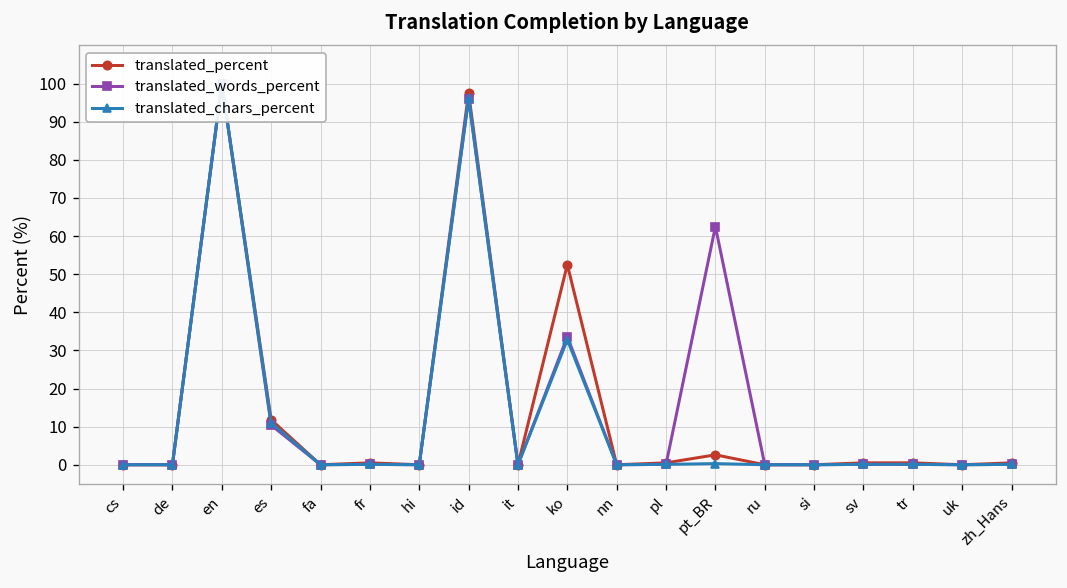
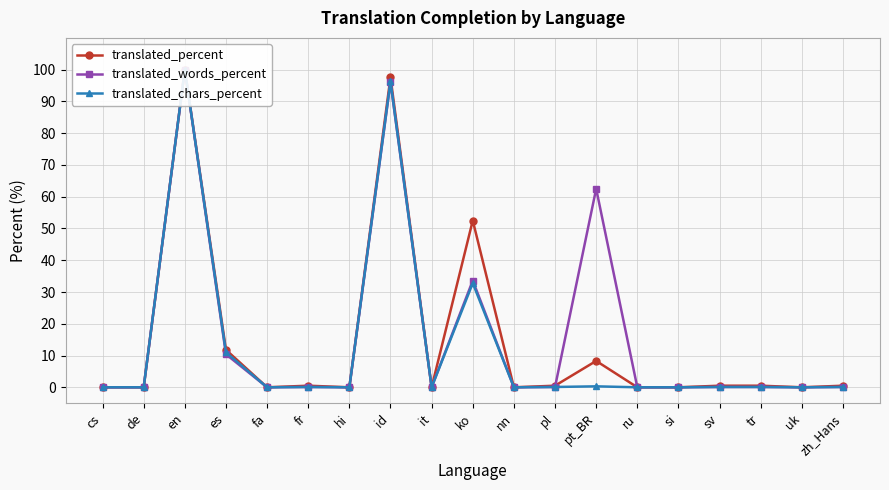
translated_percent, pt_BR: 3 -> 8
